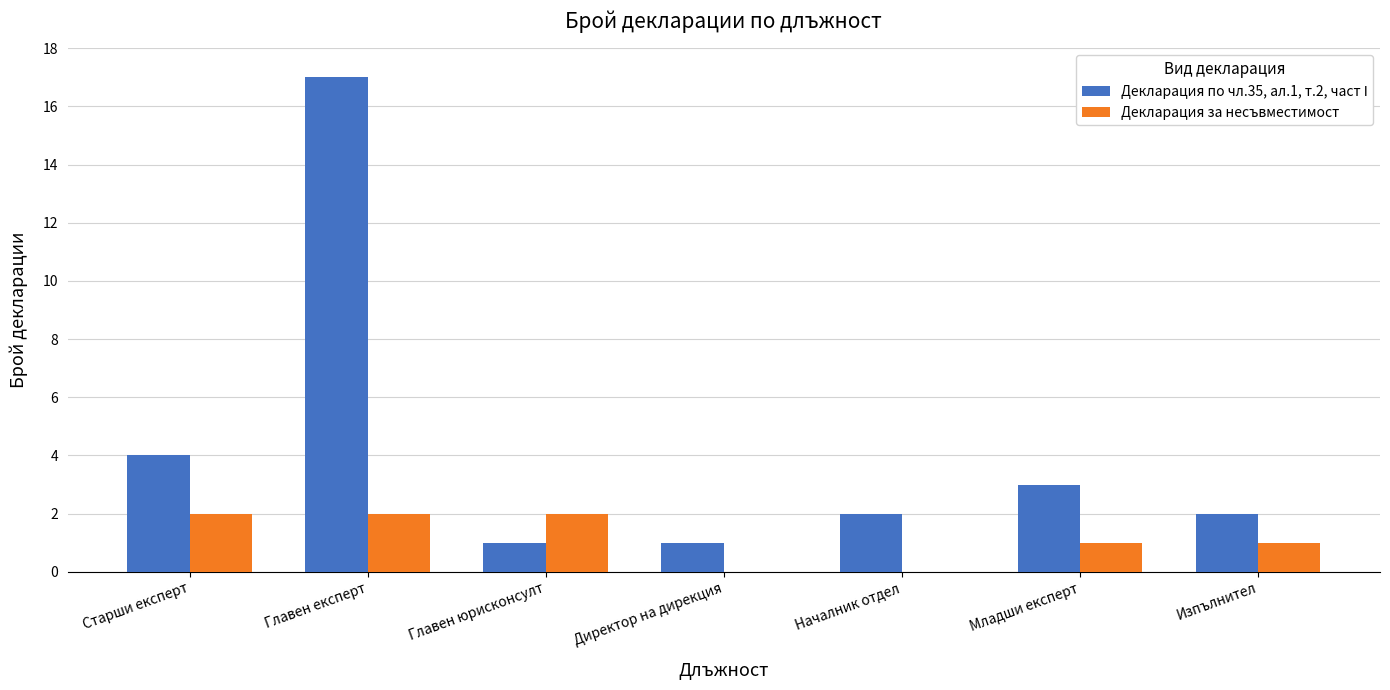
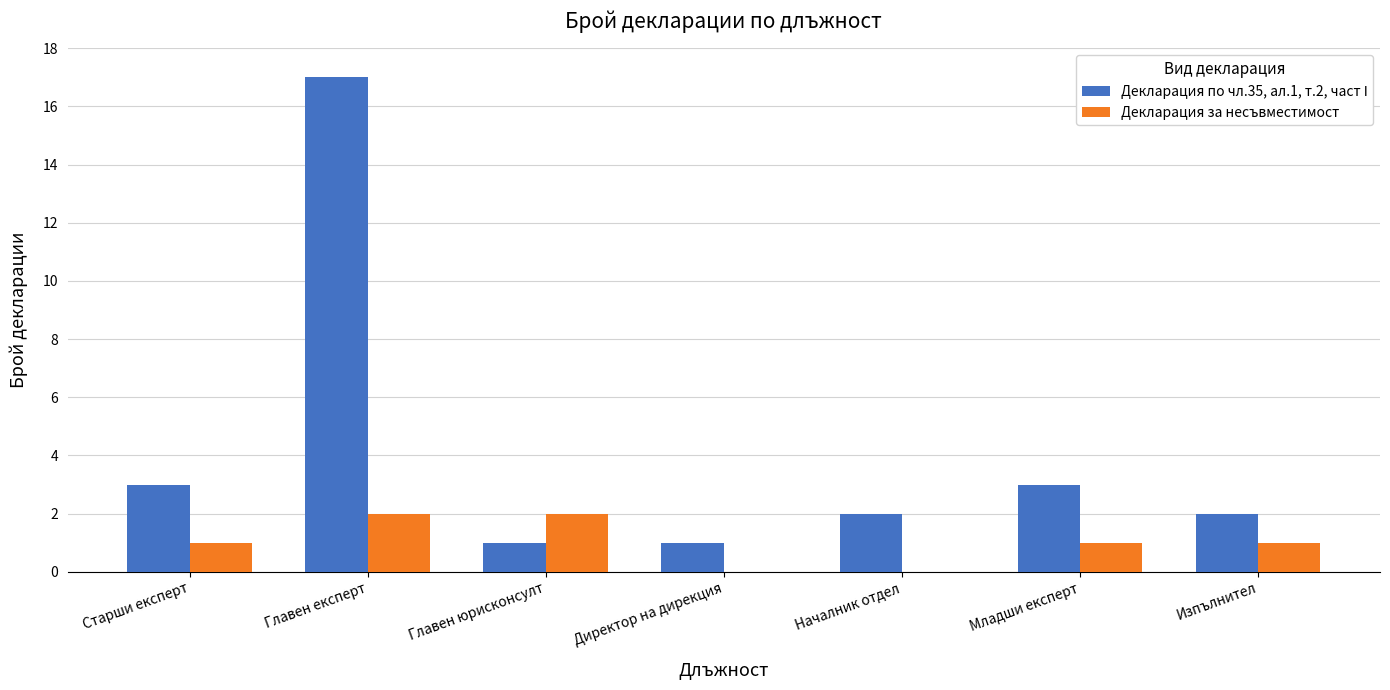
Декларация по чл.35, ал.1, т.2, част І, Старши експерт: 4 -> 3
Декларация за несъвместимост, Старши експерт: 2 -> 1
